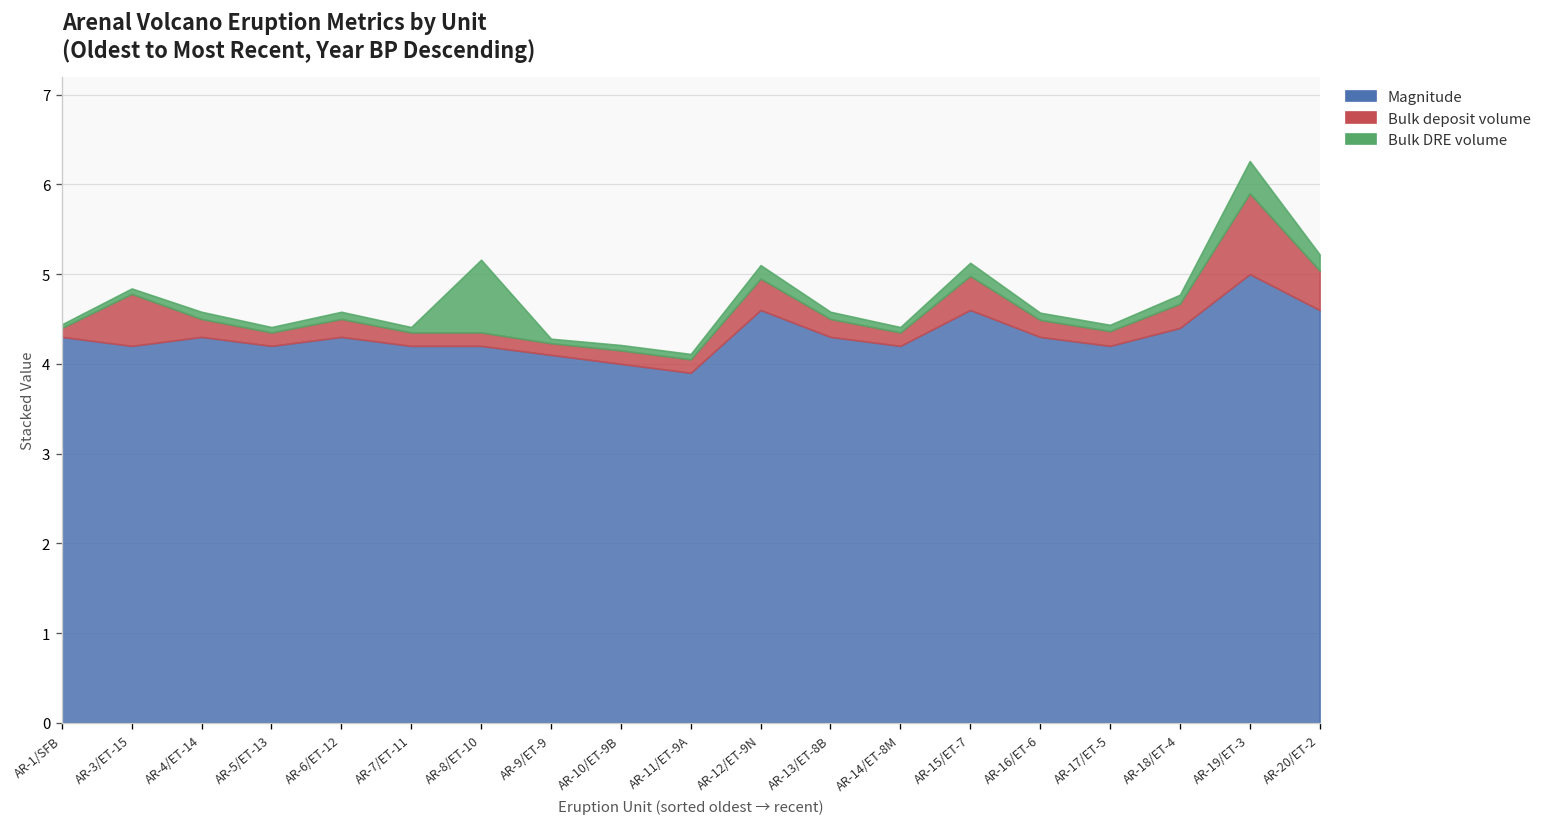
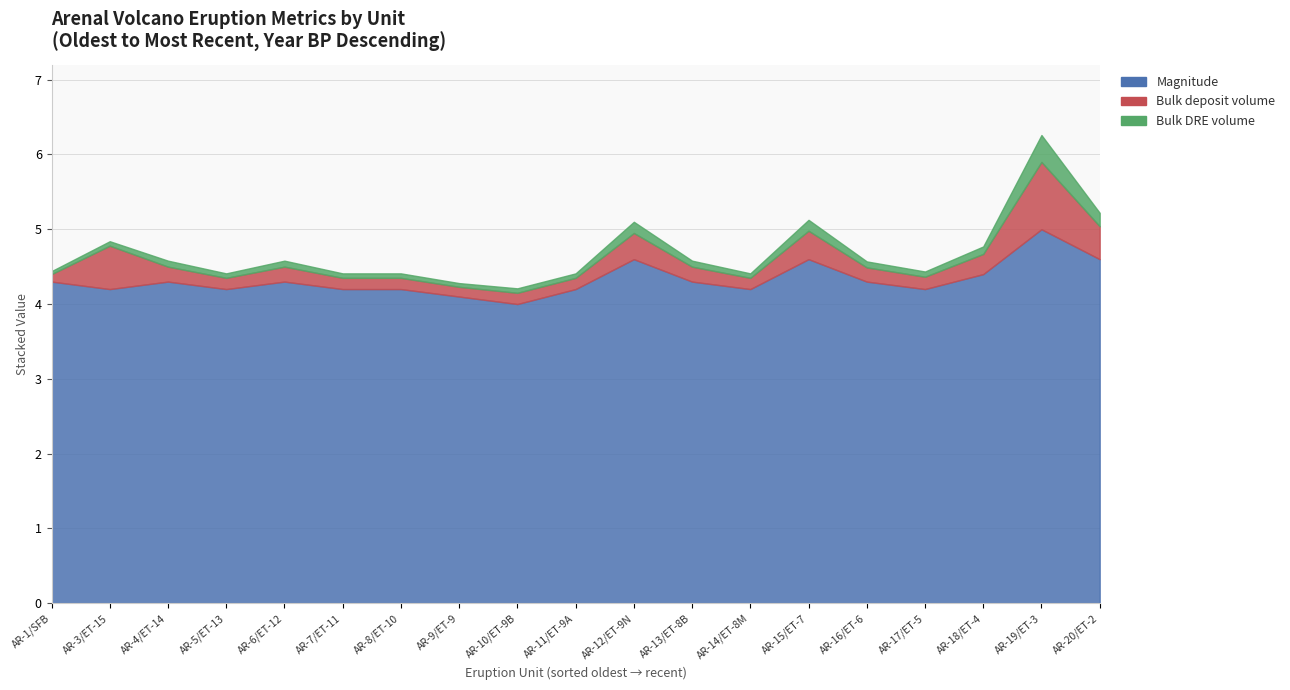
Bulk DRE volume, AR-8/ET-10: 0.8 -> 0.1
Magnitude, AR-11/ET-9A: 3.9 -> 4.2
